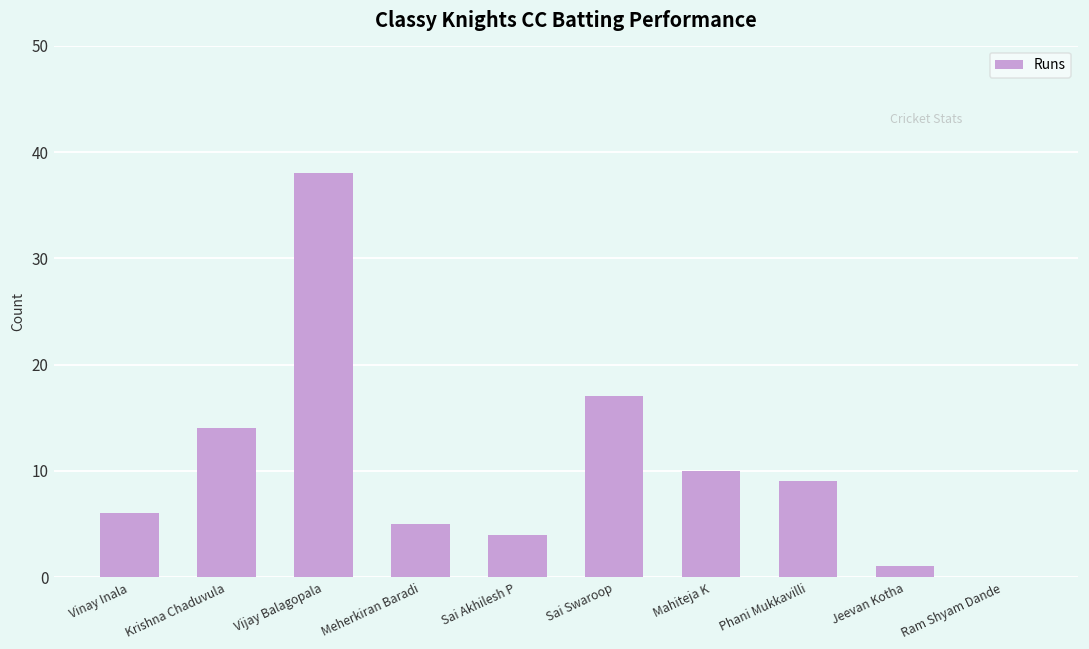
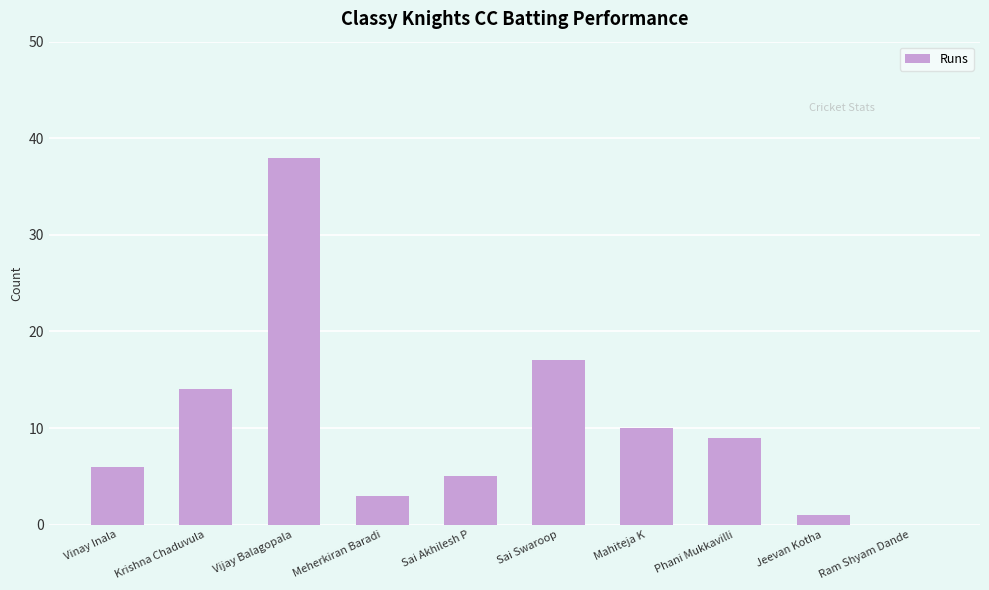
Meherkiran Baradi: 5 -> 3
Sai Akhilesh P: 4 -> 5
